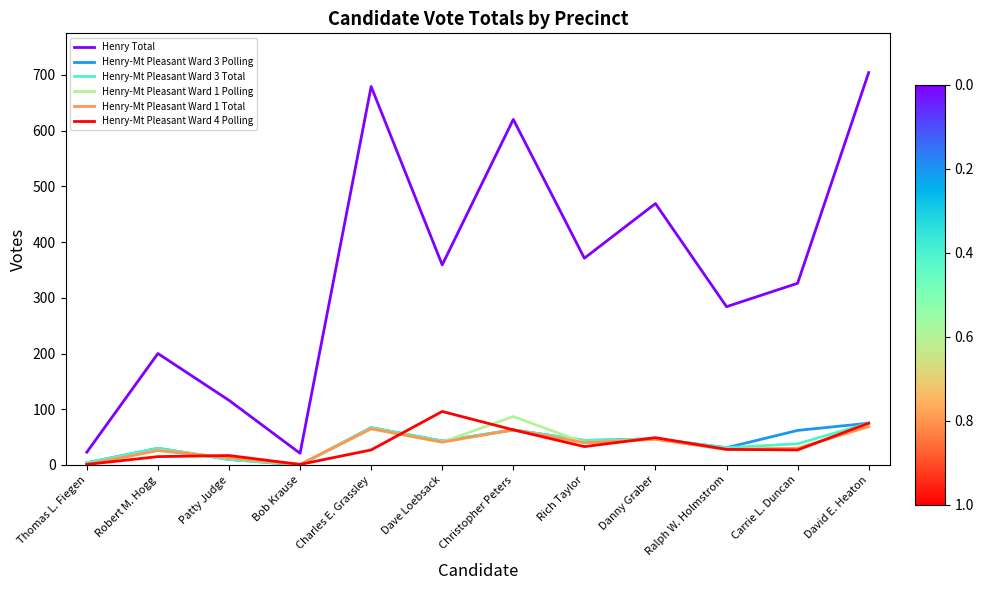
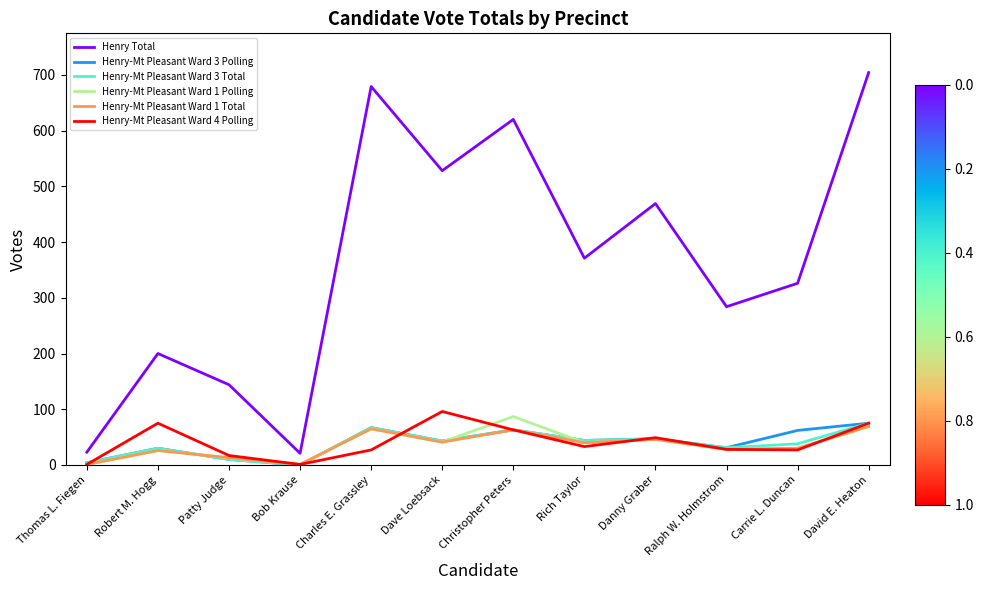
Henry-Mt Pleasant Ward 4 Polling, Robert M. Hogg: 20 -> 80
Henry Total, Patty Judge: 120 -> 140
Henry Total, Dave Loebsack: 360 -> 530
